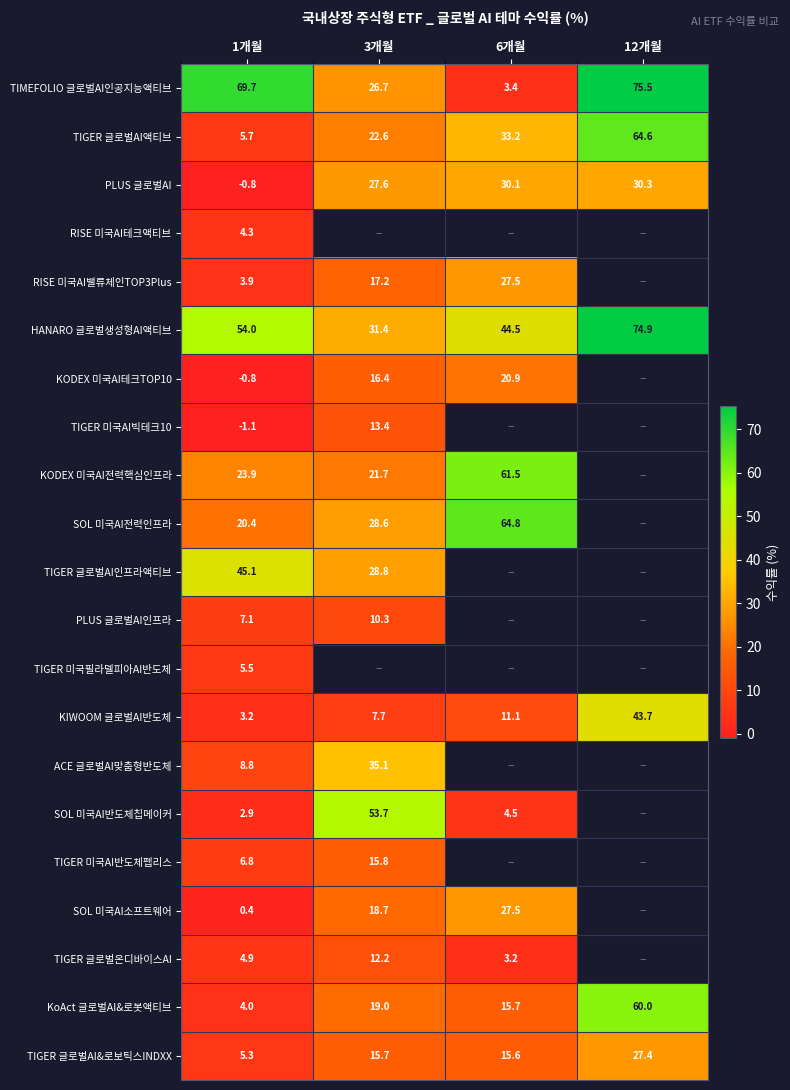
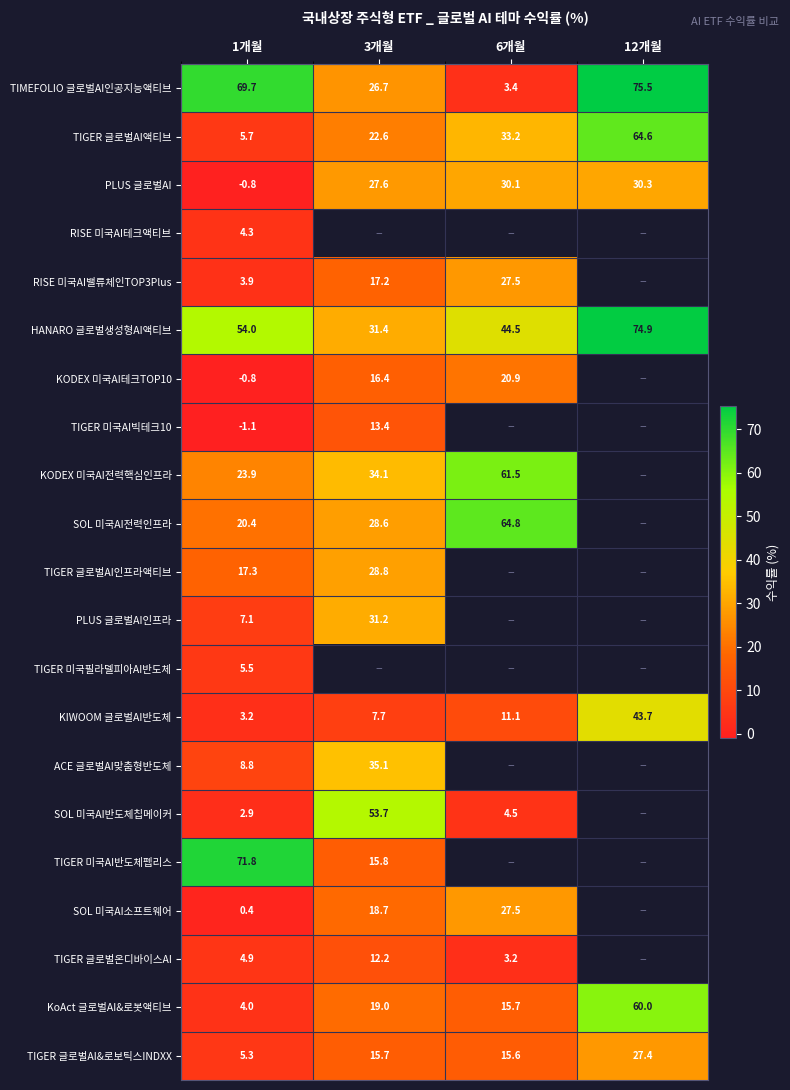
KODEX 미국AI전력핵심인프라, 3개월: 21.7 -> 34.1
TIGER 글로벌AI인프라액티브, 1개월: 45.1 -> 17.3
PLUS 글로벌AI인프라, 3개월: 10.3 -> 31.2
TIGER 미국AI반도체펩리스, 1개월: 6.8 -> 71.8
